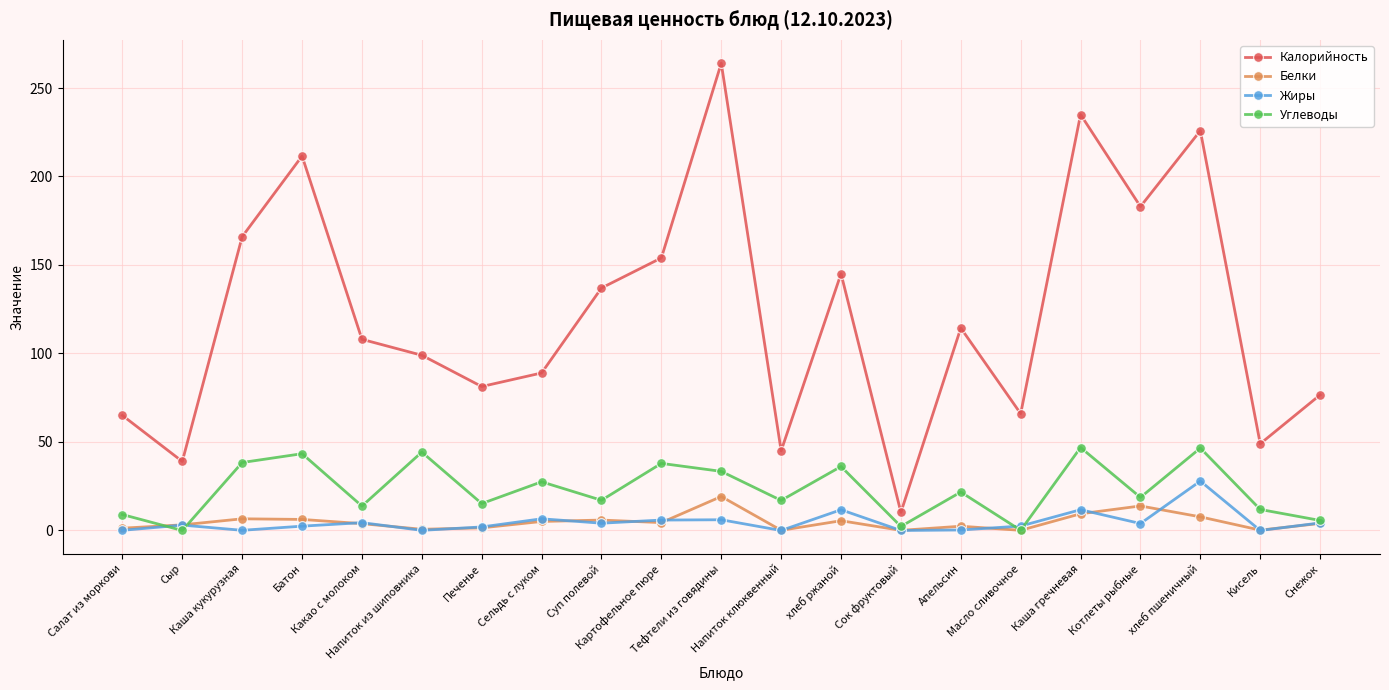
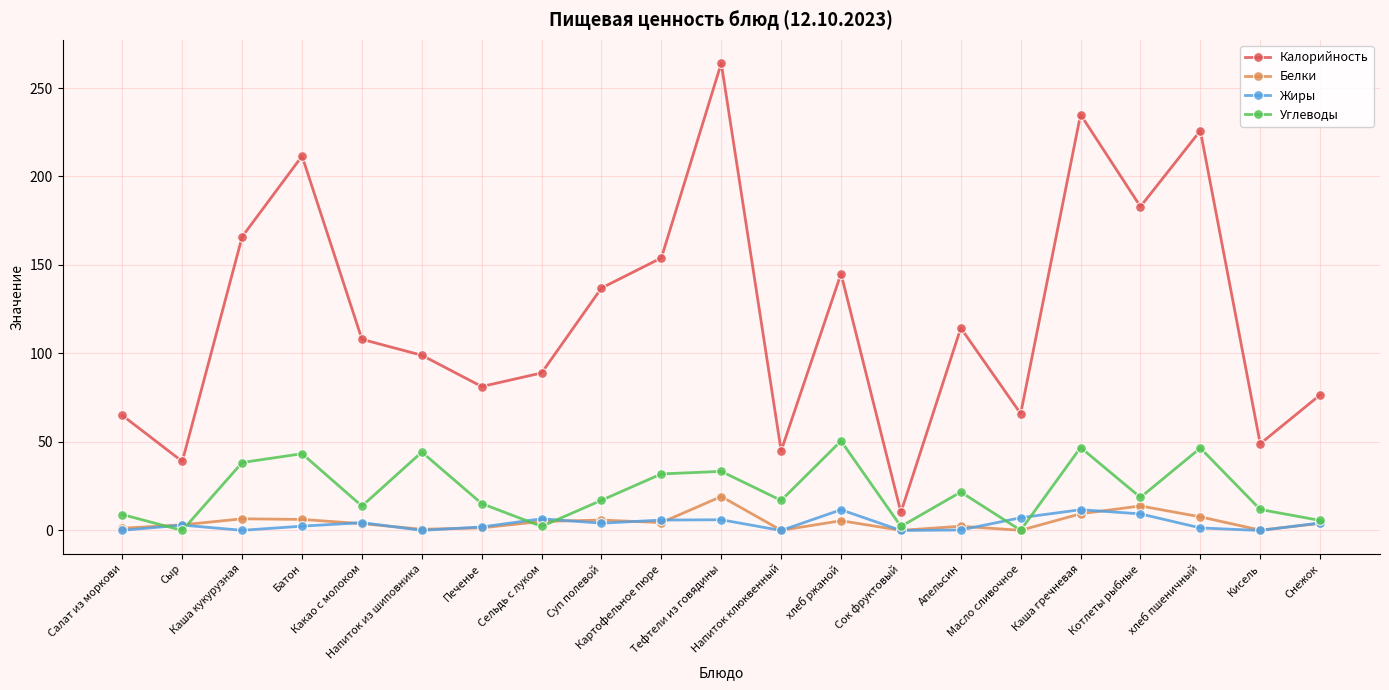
Углеводы, Сельдь с луком: 28 -> 2
Углеводы, Картофельное пюре: 38 -> 32
Углеводы, хлеб ржаной: 36 -> 51
Жиры, Масло сливочное: 3 -> 7
Жиры, Котлеты рыбные: 4 -> 9
Жиры, хлеб пшеничный: 28 -> 1
